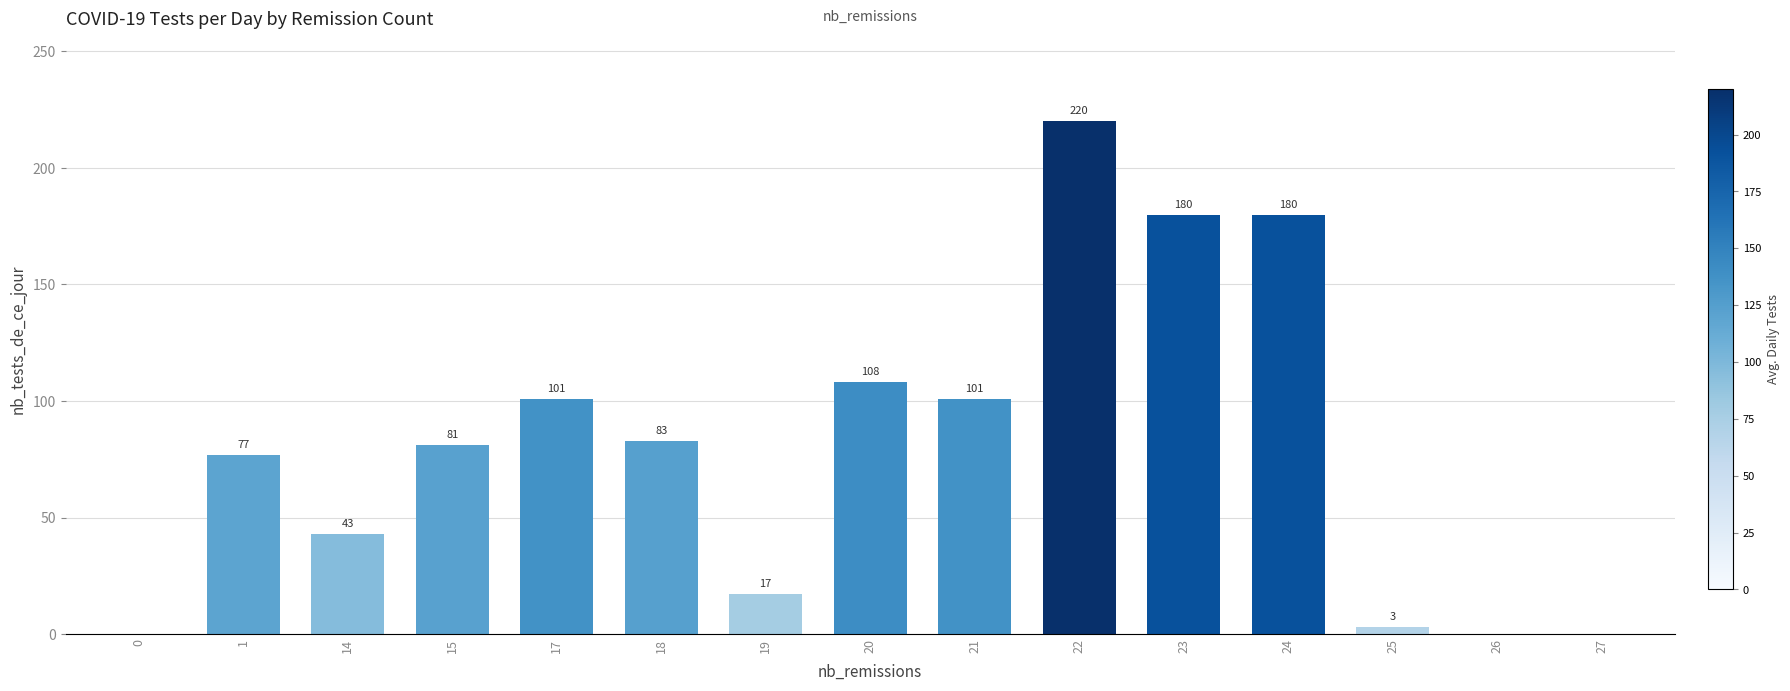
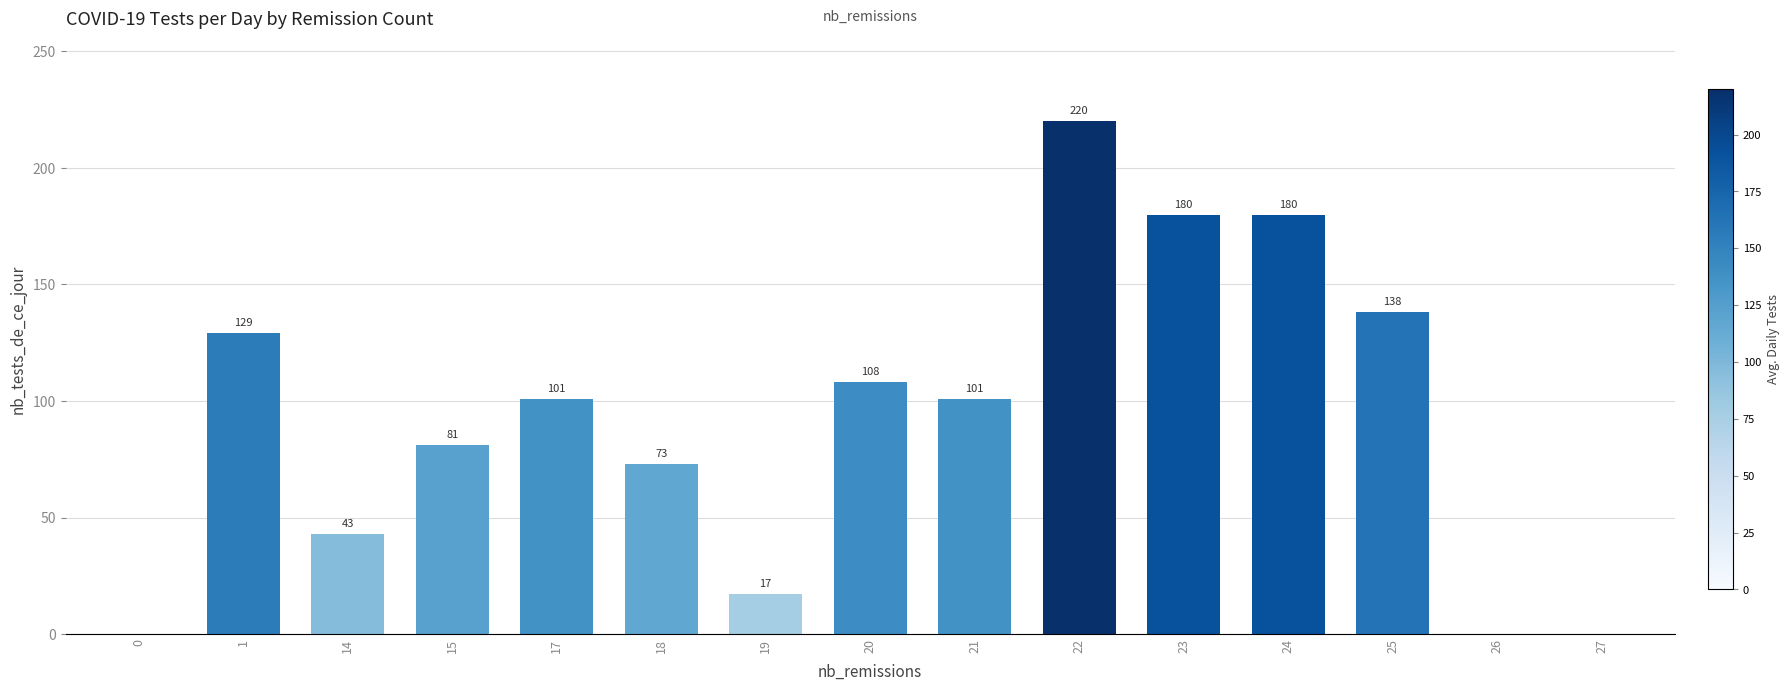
1: 77 -> 129
18: 83 -> 73
25: 3 -> 138
